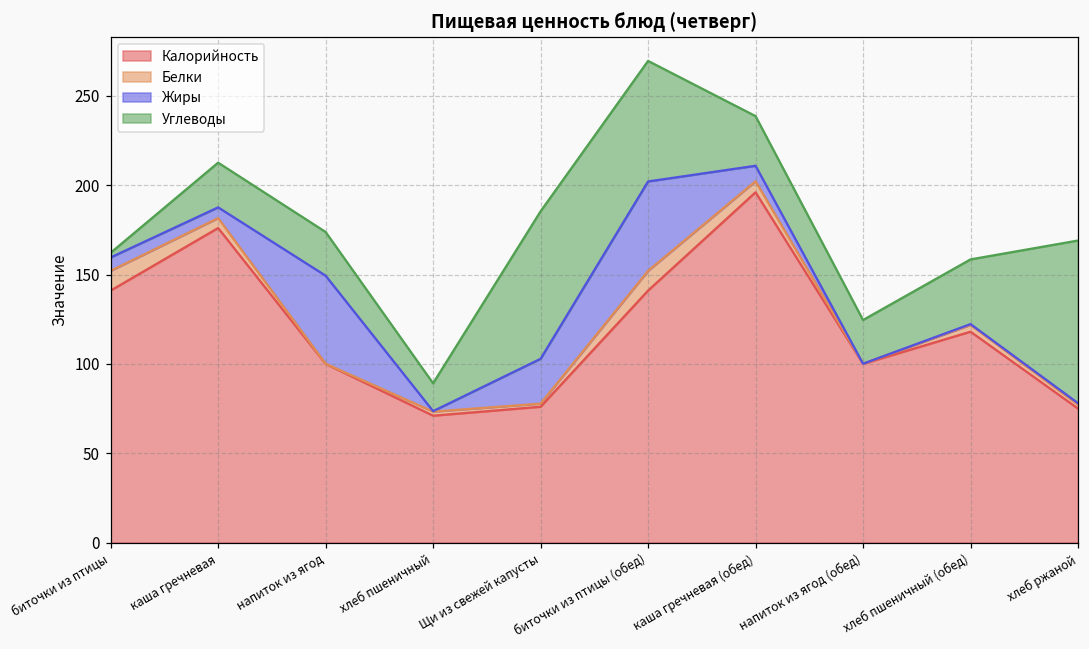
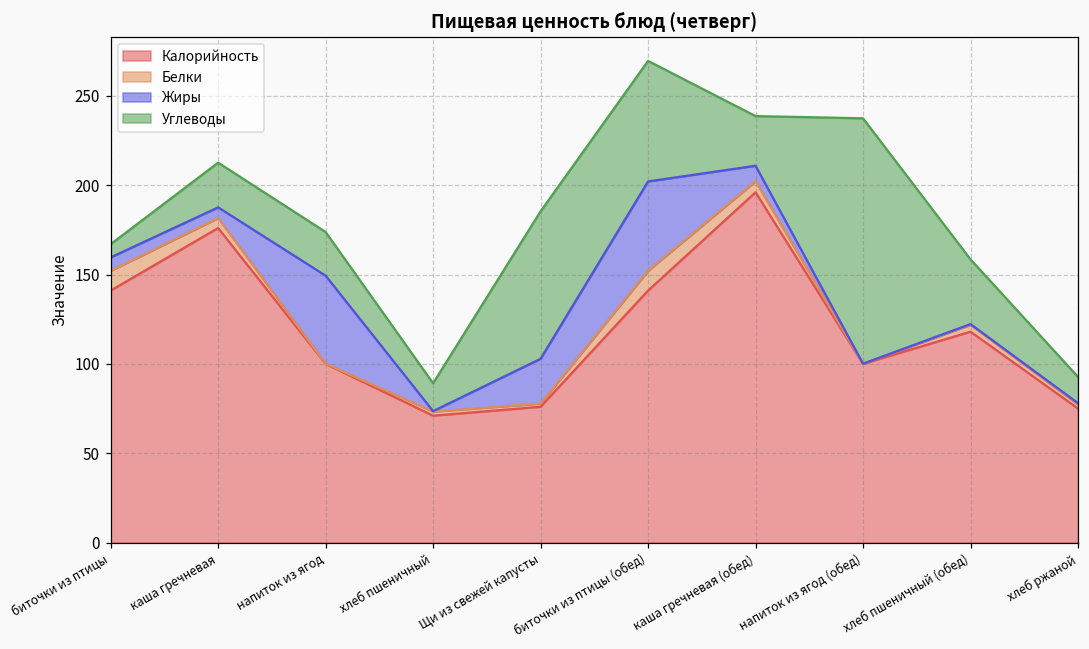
Углеводы, биточки из птицы: 3 -> 7
Углеводы, напиток из ягод (обед): 24 -> 137
Углеводы, хлеб ржаной: 91 -> 15
